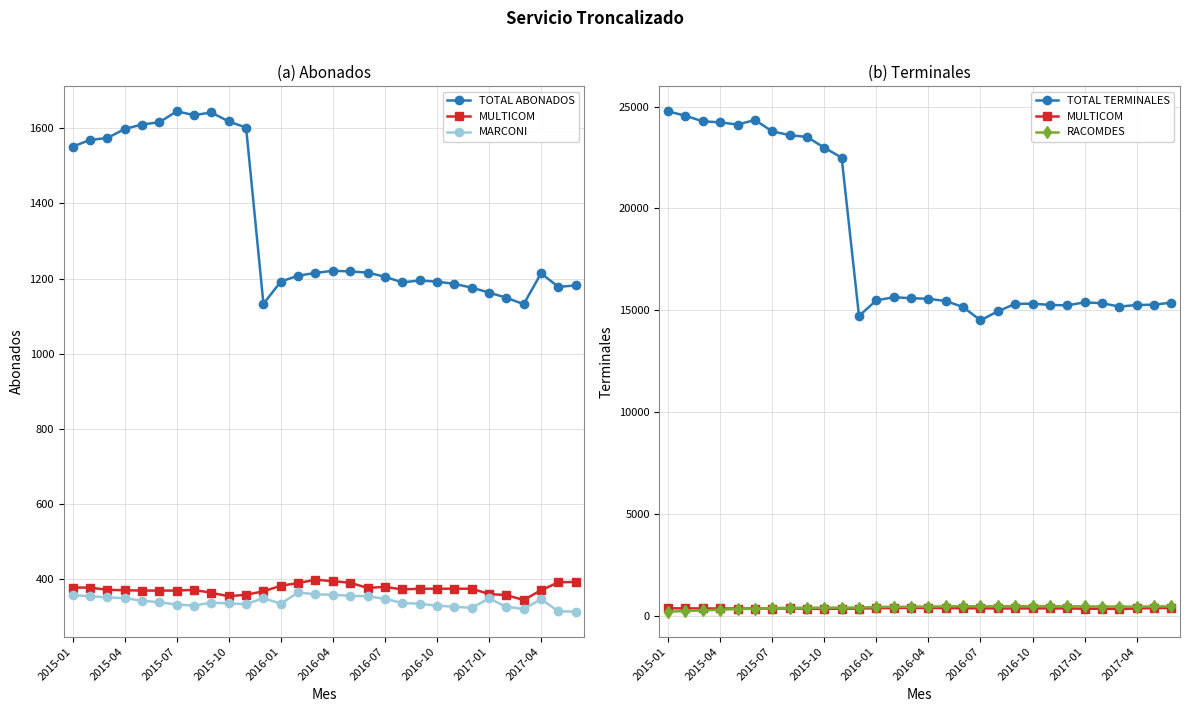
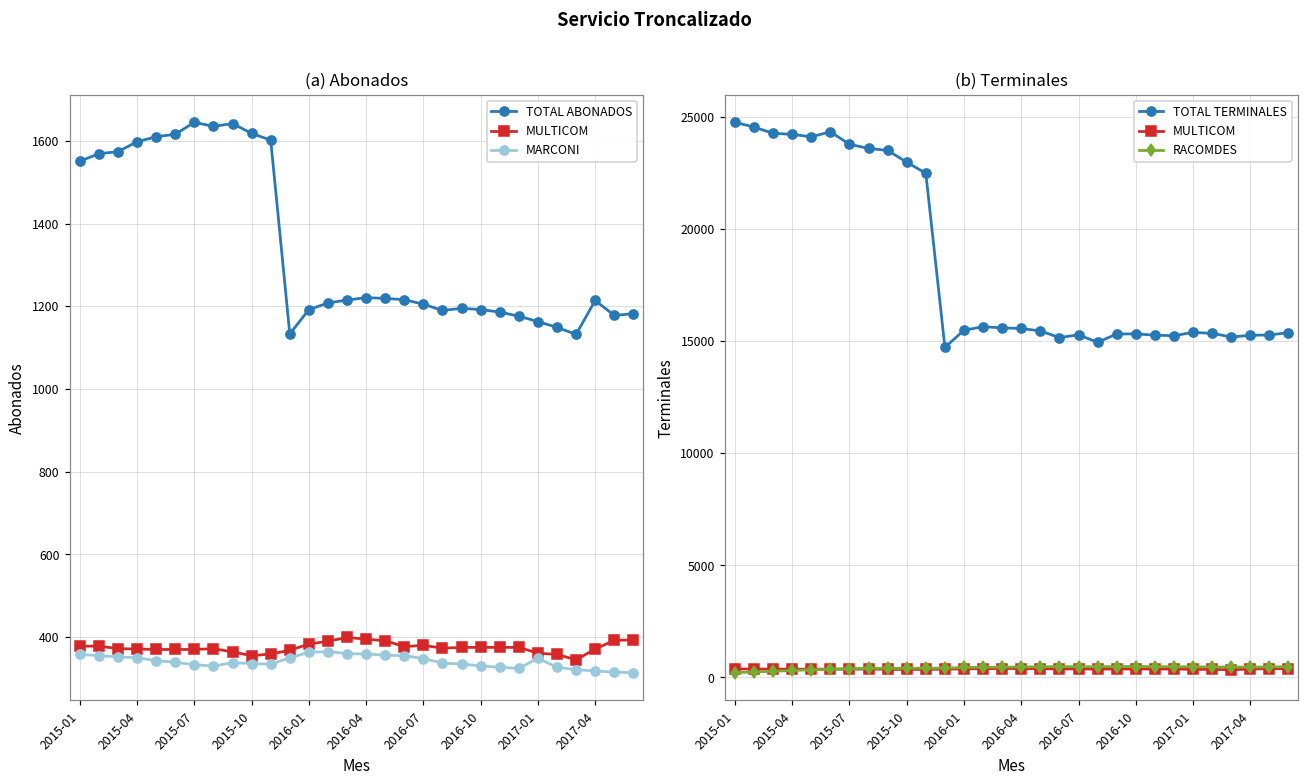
(a) Abonados, MARCONI, 2016-01: 340 -> 360
(a) Abonados, MARCONI, 2017-04: 350 -> 320
(b) Terminales, TOTAL TERMINALES, 2016-07: 14500 -> 15300
